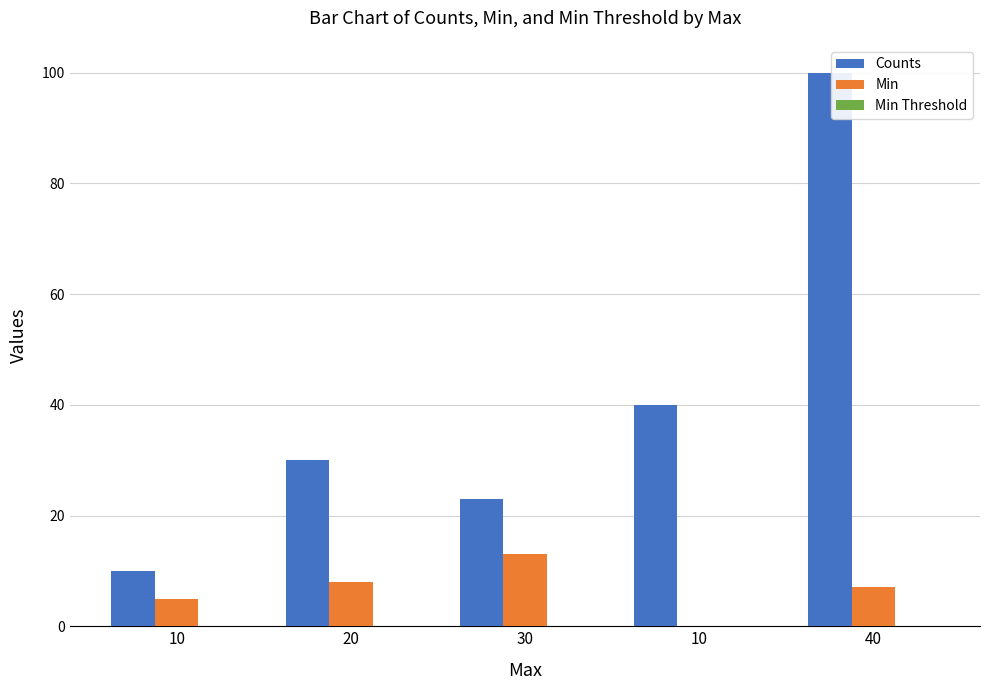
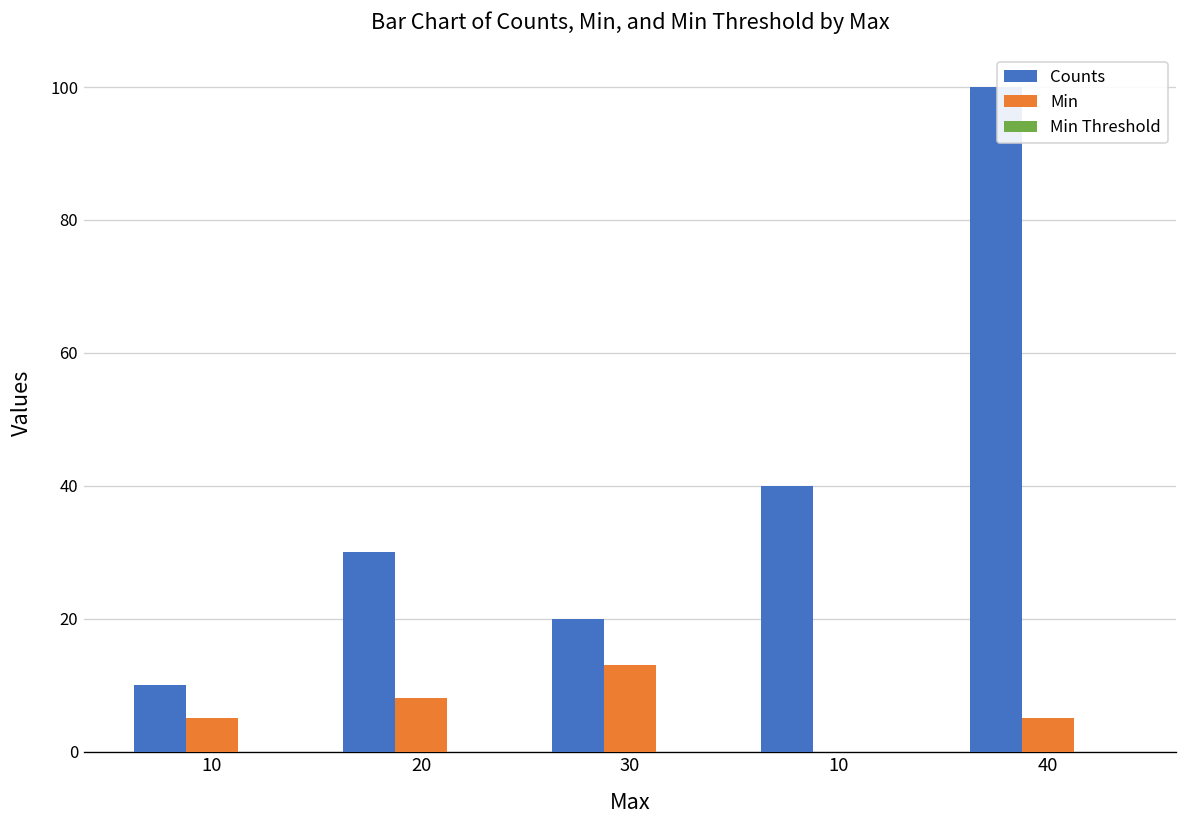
Counts, 30: 23 -> 20
Min, 40: 7 -> 5
